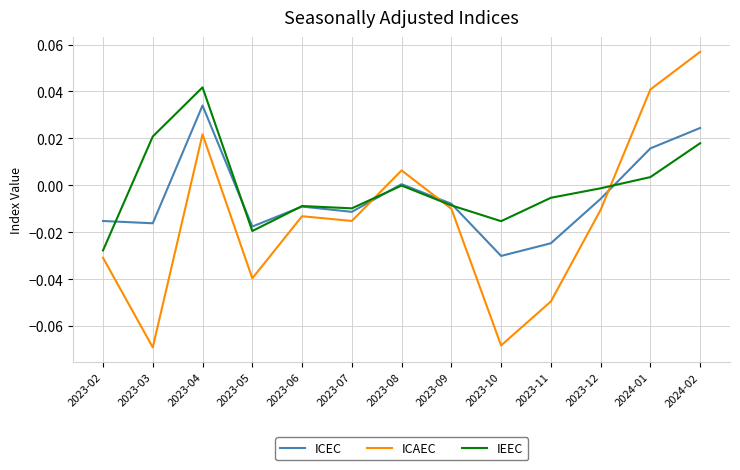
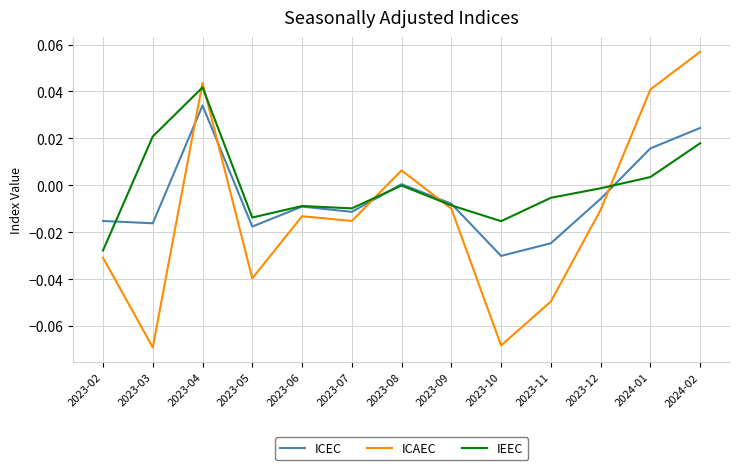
ICAEC, 2023-04: 0.022 -> 0.044
IEEC, 2023-05: -0.019 -> -0.014
